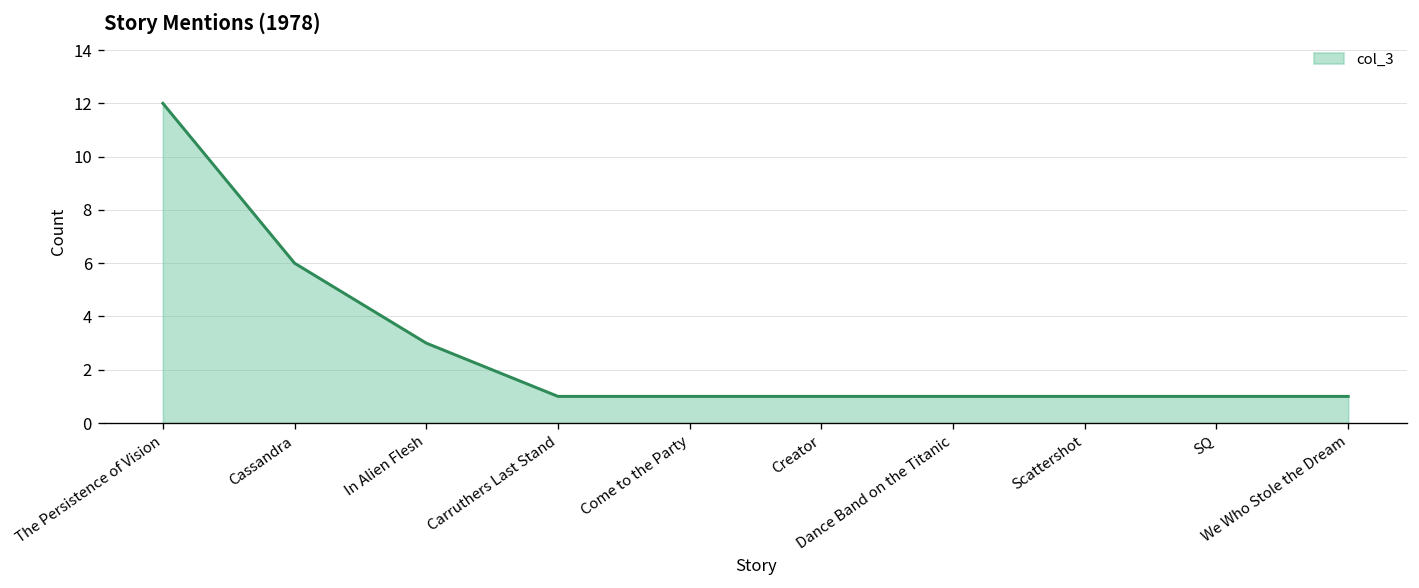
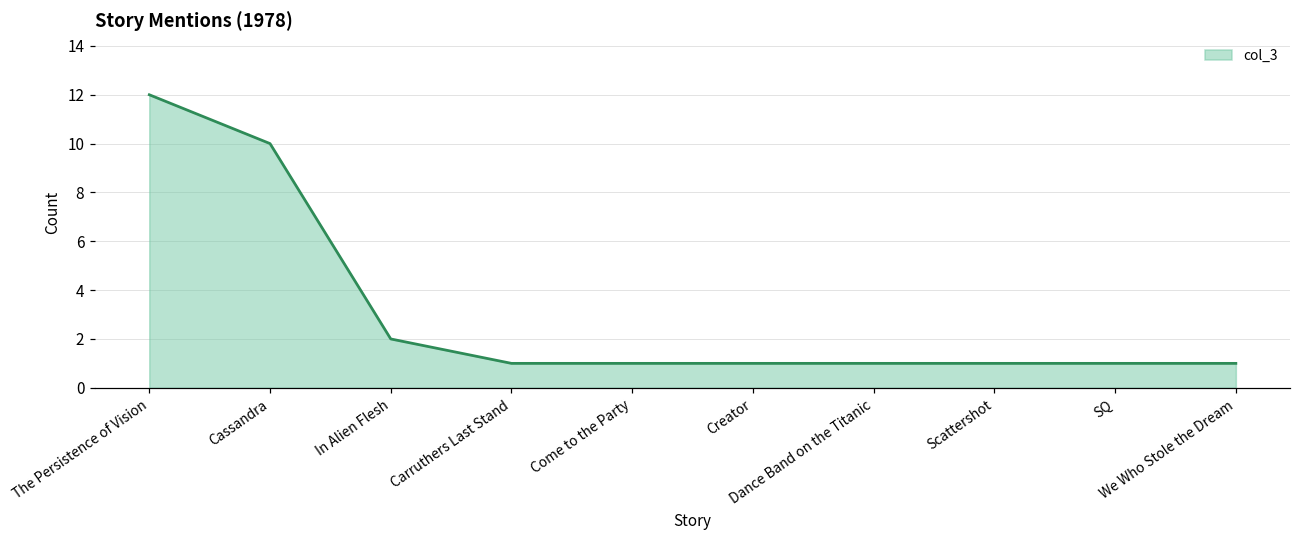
Cassandra: 6 -> 10
In Alien Flesh: 3 -> 2
